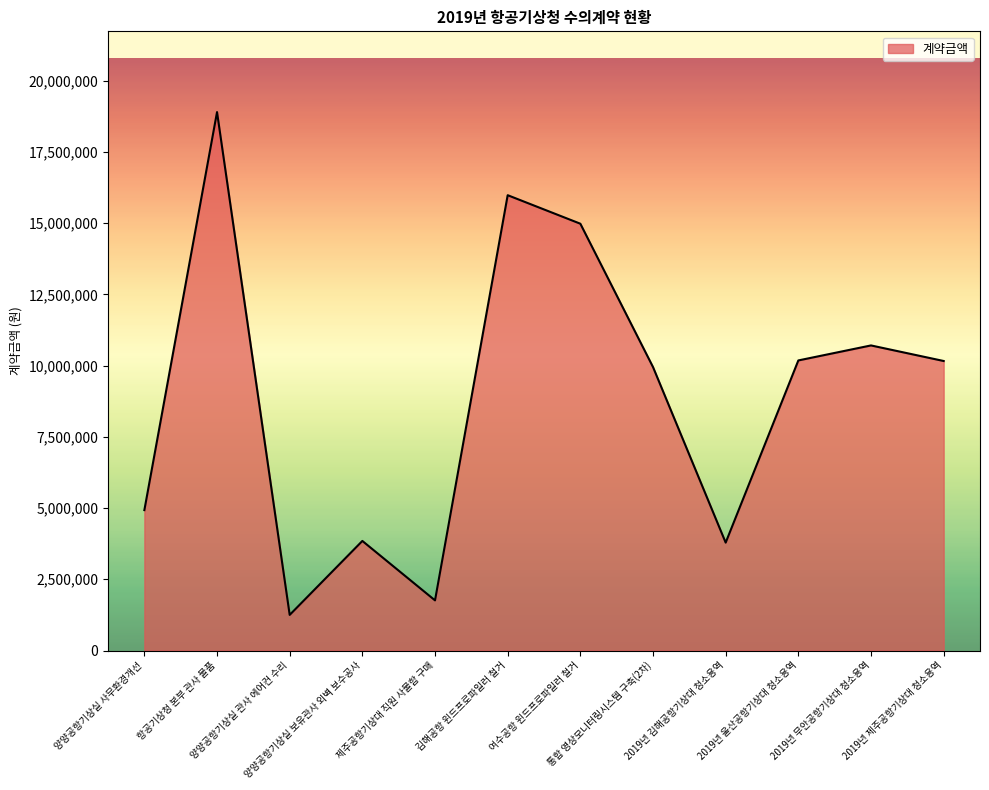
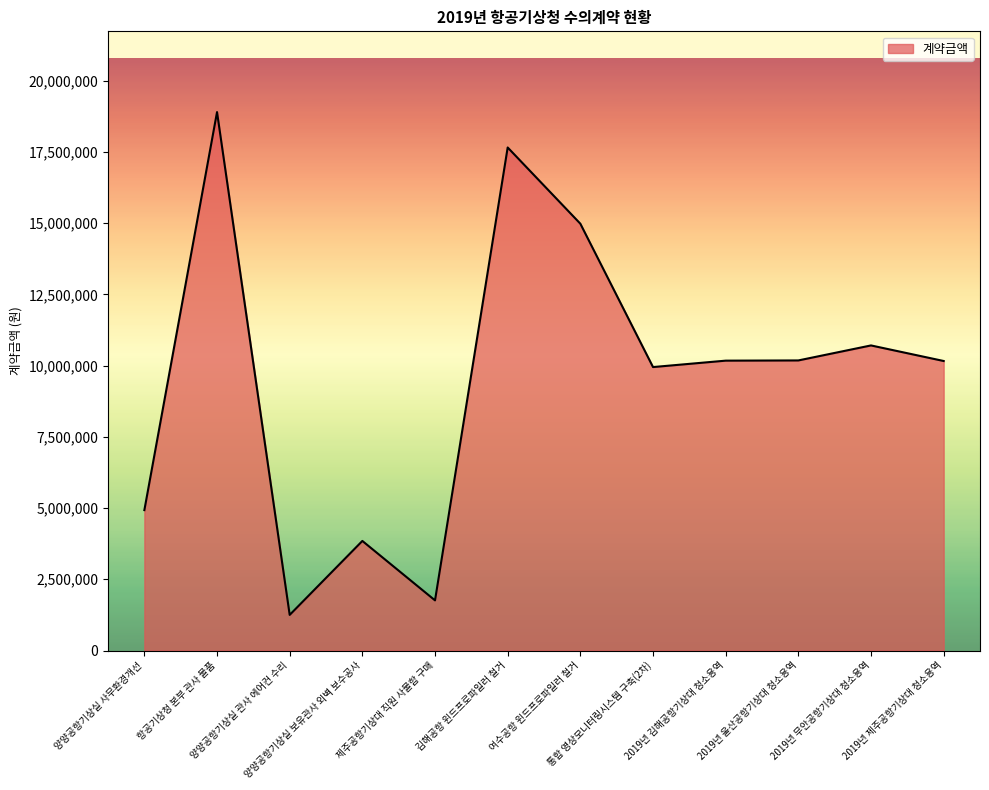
김해공항 윈드프로파일러 철거: 16,000,000 -> 17,700,000
2019년 김해공항기상대 청소용역: 3,800,000 -> 10,200,000
